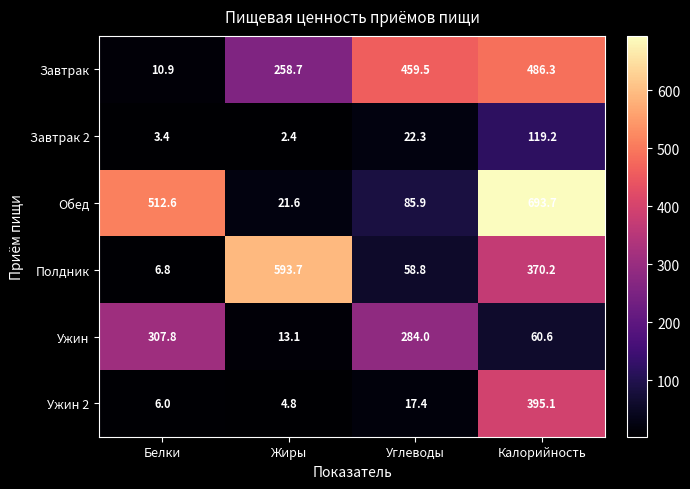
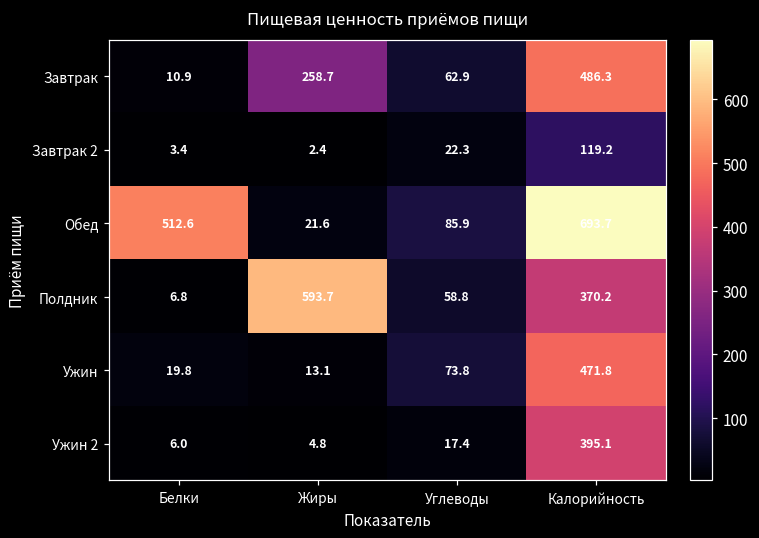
Завтрак, Углеводы: 459.5 -> 62.9
Ужин, Белки: 307.8 -> 19.8
Ужин, Углеводы: 284.0 -> 73.8
Ужин, Калорийность: 60.6 -> 471.8
